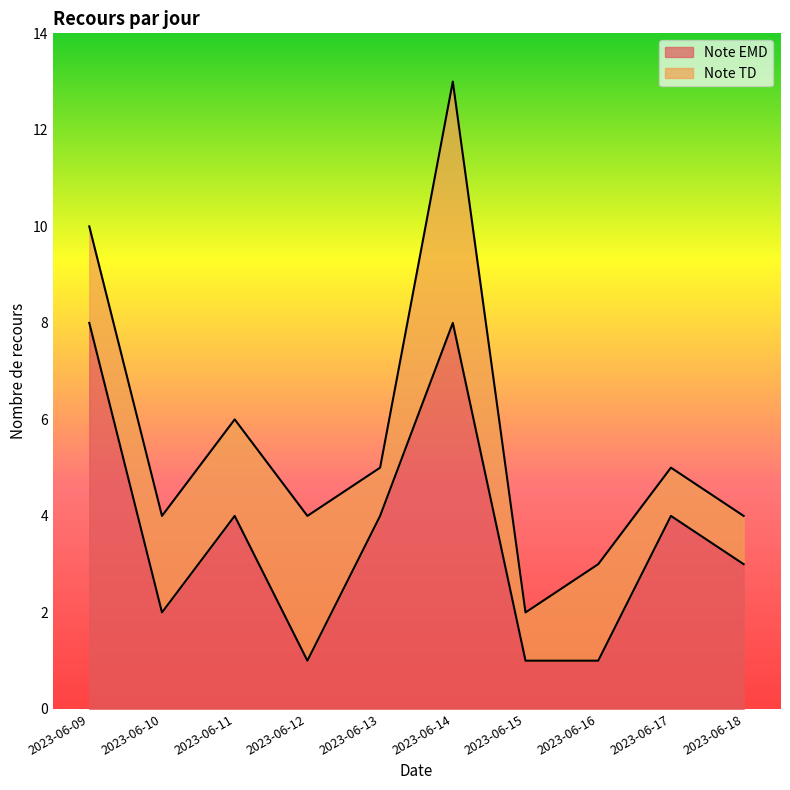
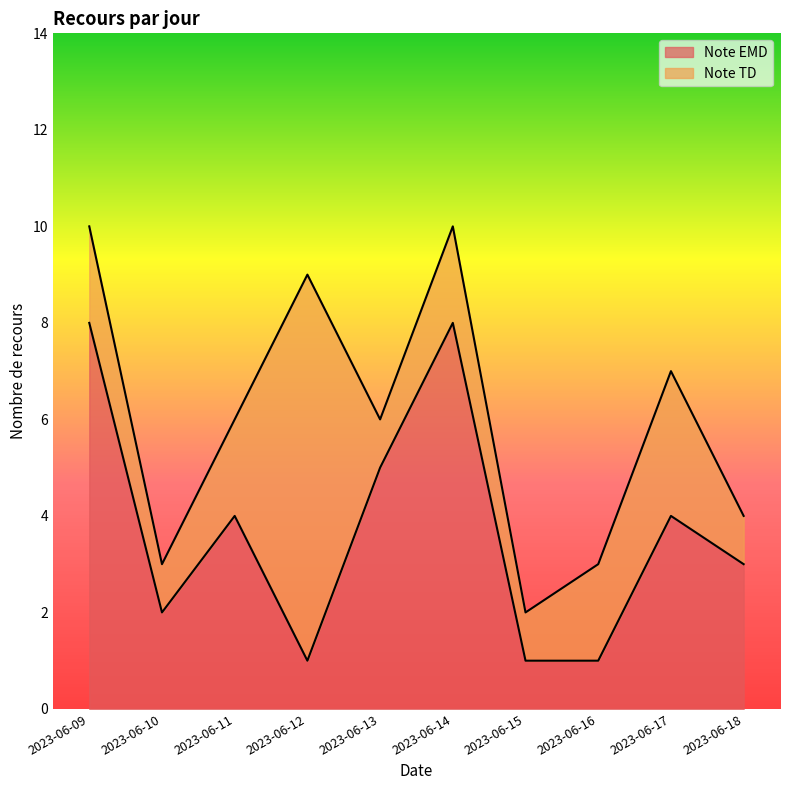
Note TD, 2023-06-10: 2 -> 1
Note TD, 2023-06-12: 3 -> 8
Note EMD, 2023-06-13: 4 -> 5
Note TD, 2023-06-14: 5 -> 2
Note TD, 2023-06-17: 1 -> 3
